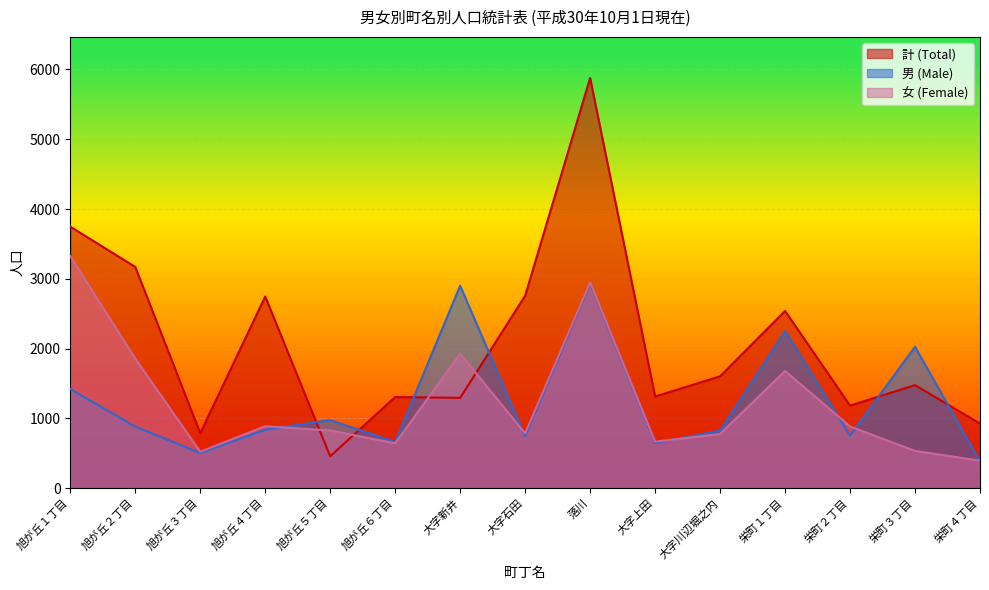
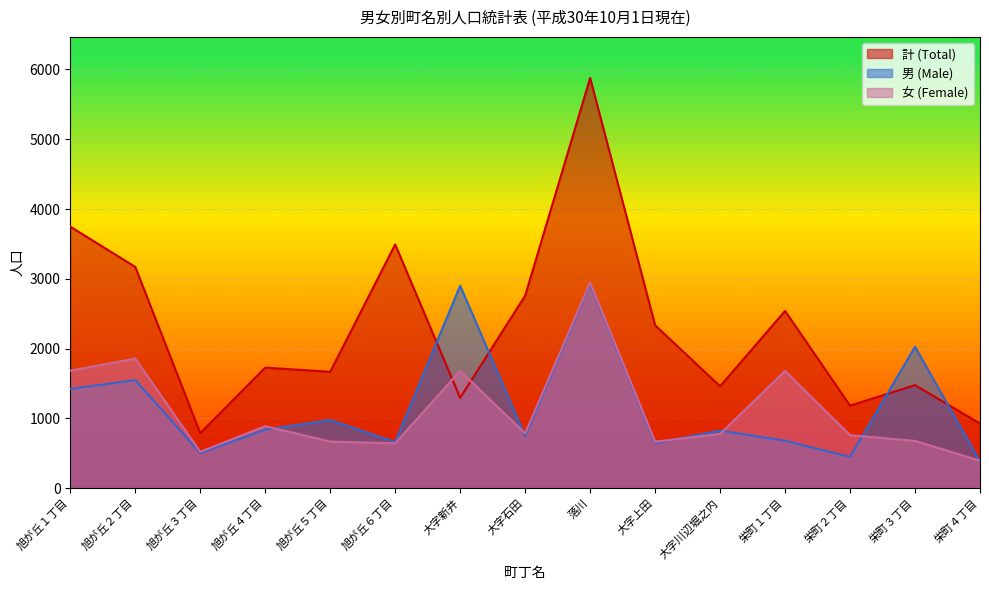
女 (Female), 旭が丘１丁目: 3300 -> 1700
男 (Male), 旭が丘２丁目: 900 -> 1600
計 (Total), 旭が丘４丁目: 2700 -> 1700
計 (Total), 旭が丘５丁目: 500 -> 1700
女 (Female), 旭が丘５丁目: 800 -> 700
計 (Total), 旭が丘６丁目: 1300 -> 3500
女 (Female), 大字新井: 1900 -> 1700
計 (Total), 大字上田: 1300 -> 2300
計 (Total), 大字川辺堀之内: 1600 -> 1500
男 (Male), 栄町１丁目: 2300 -> 700
男 (Male), 栄町２丁目: 800 -> 400
女 (Female), 栄町２丁目: 900 -> 800
女 (Female), 栄町３丁目: 500 -> 700
